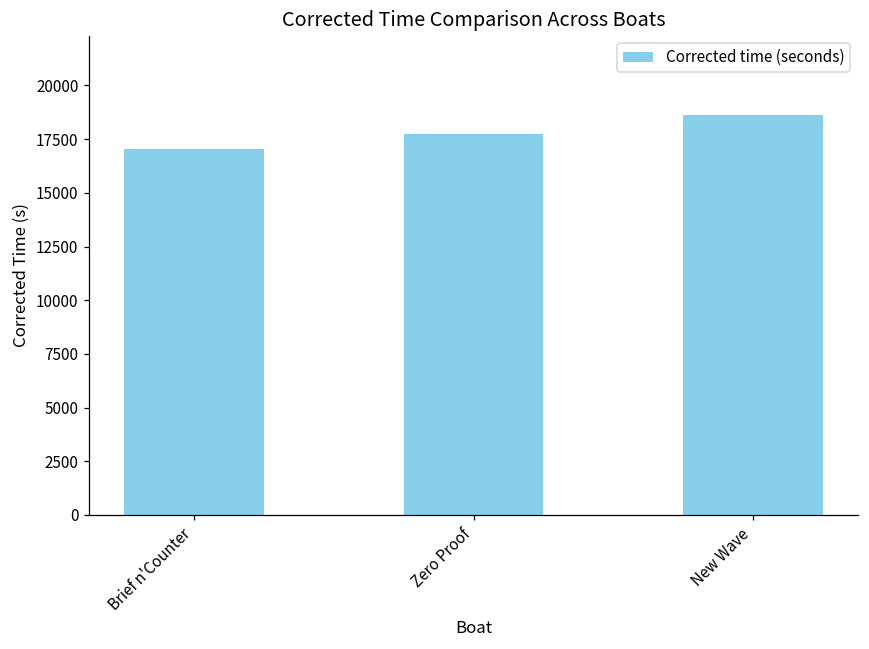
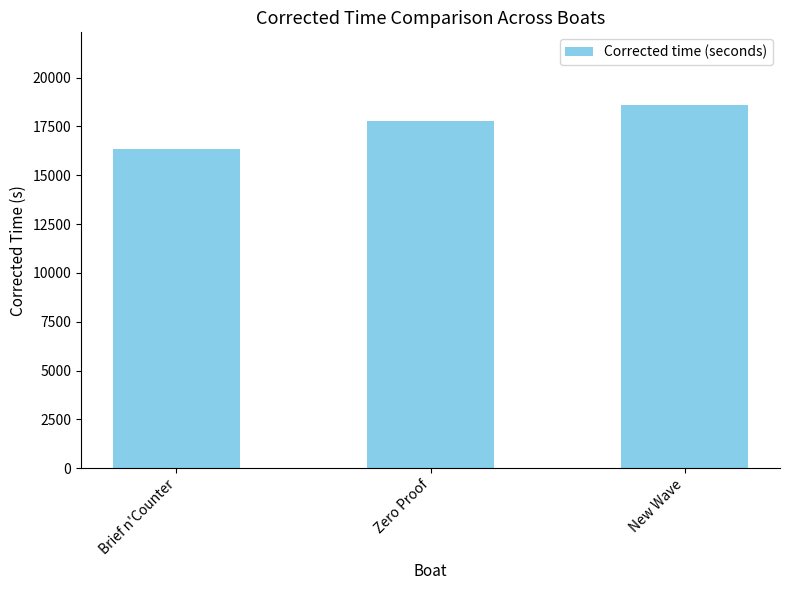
Brief n'Counter: 17000 -> 16300
